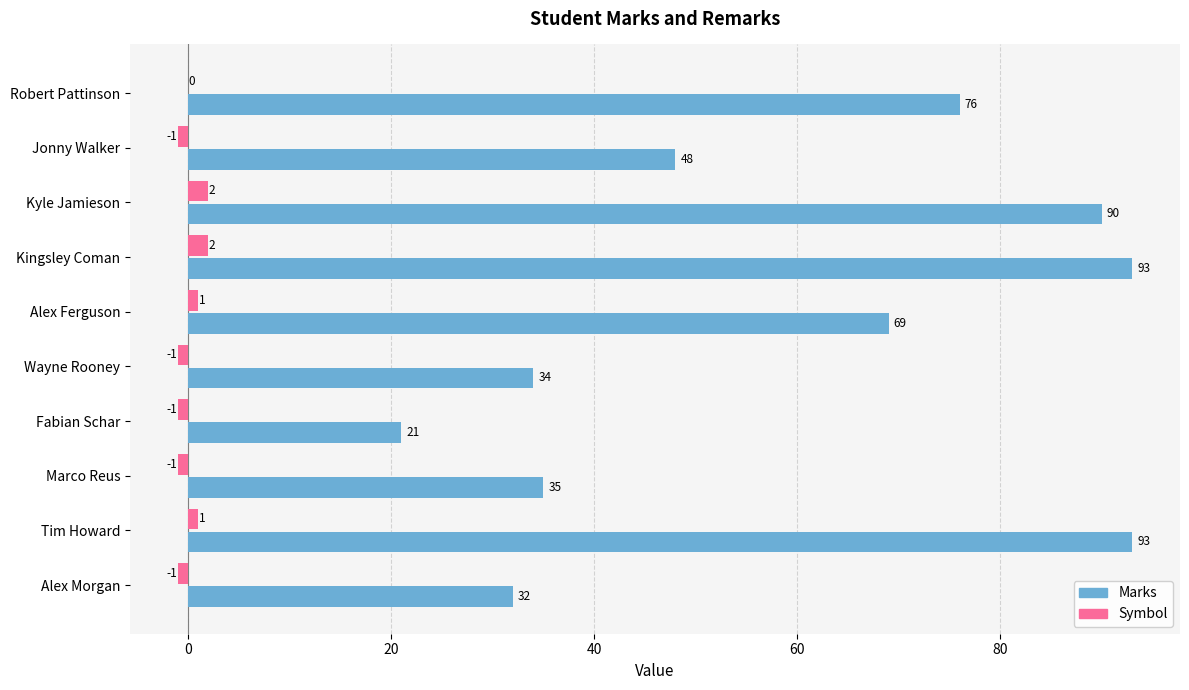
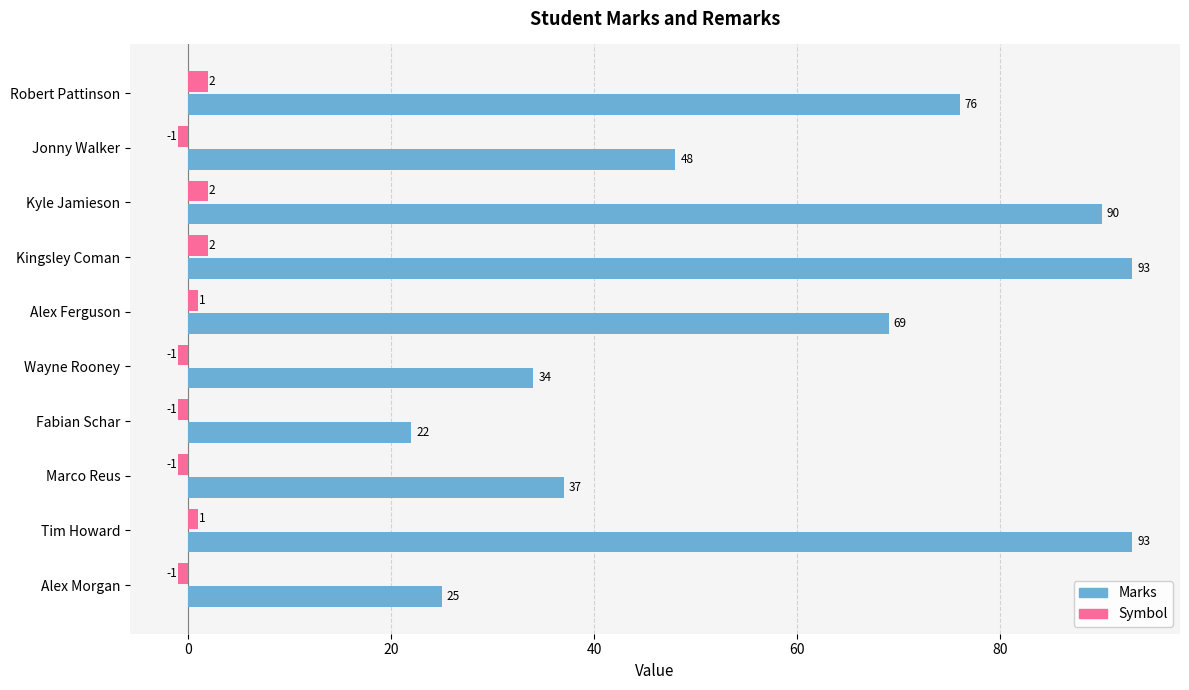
Symbol, Robert Pattinson: 0 -> 2
Marks, Fabian Schar: 21 -> 22
Marks, Marco Reus: 35 -> 37
Marks, Alex Morgan: 32 -> 25
